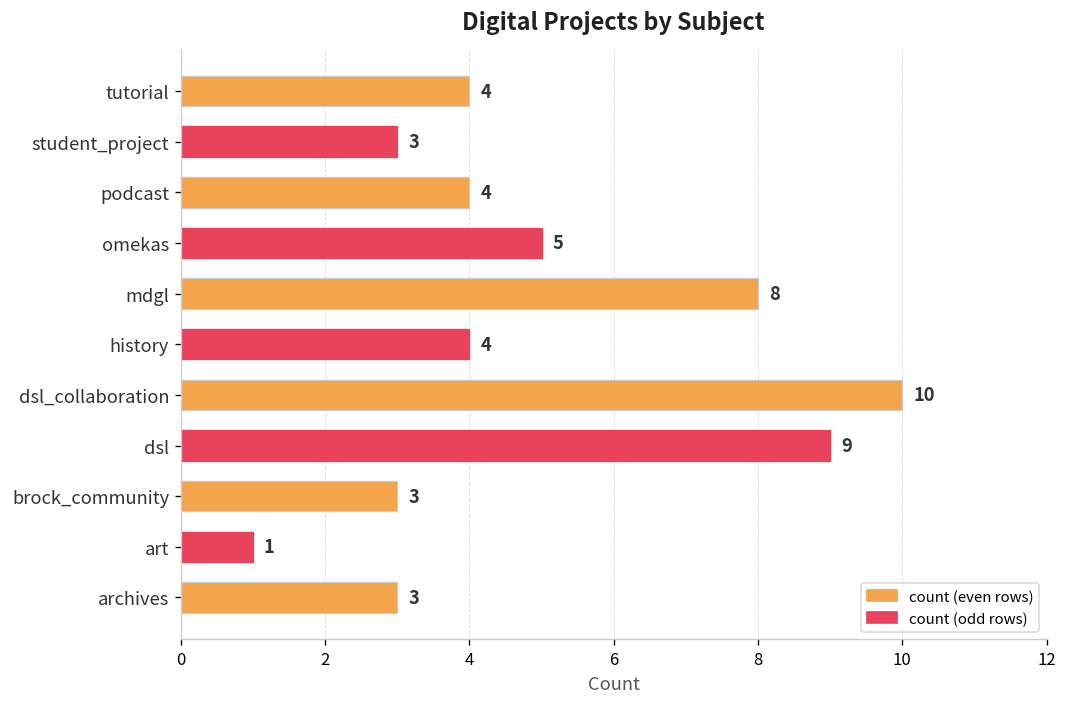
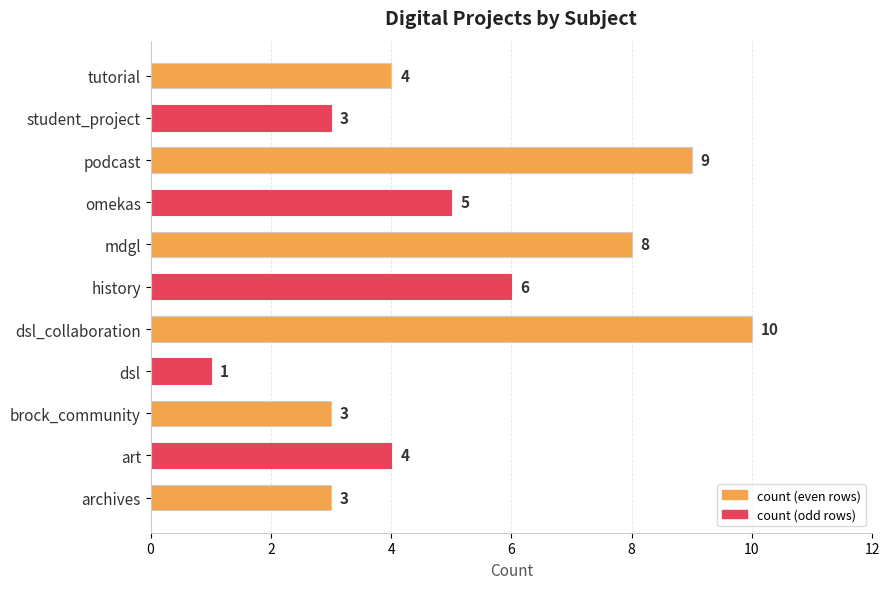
podcast: 4 -> 9
history: 4 -> 6
dsl: 9 -> 1
art: 1 -> 4
